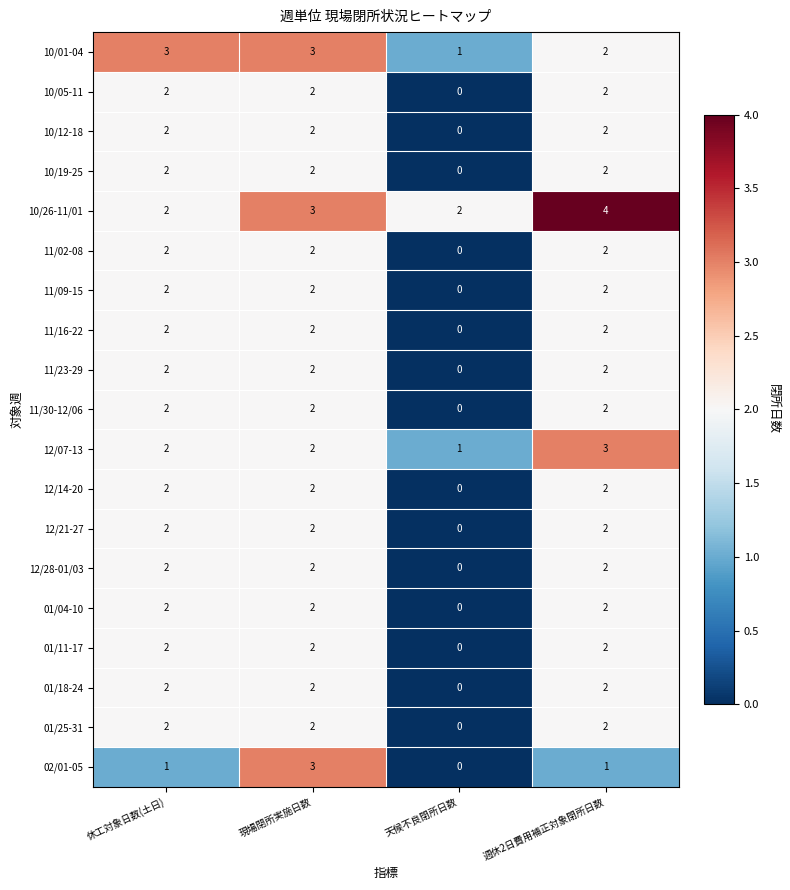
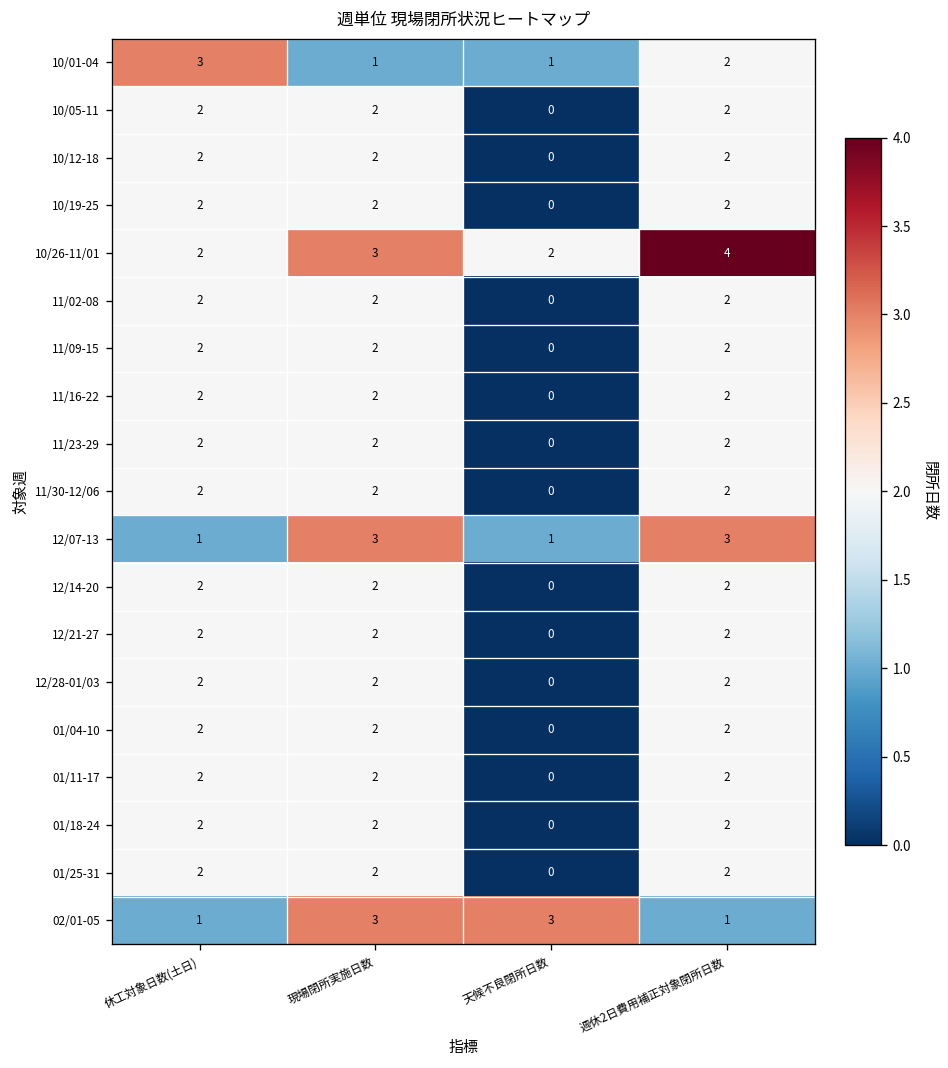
10/01-04, 現場閉所実施日数: 3 -> 1
12/07-13, 休工対象日数(土日): 2 -> 1
12/07-13, 現場閉所実施日数: 2 -> 3
02/01-05, 天候不良閉所日数: 0 -> 3
